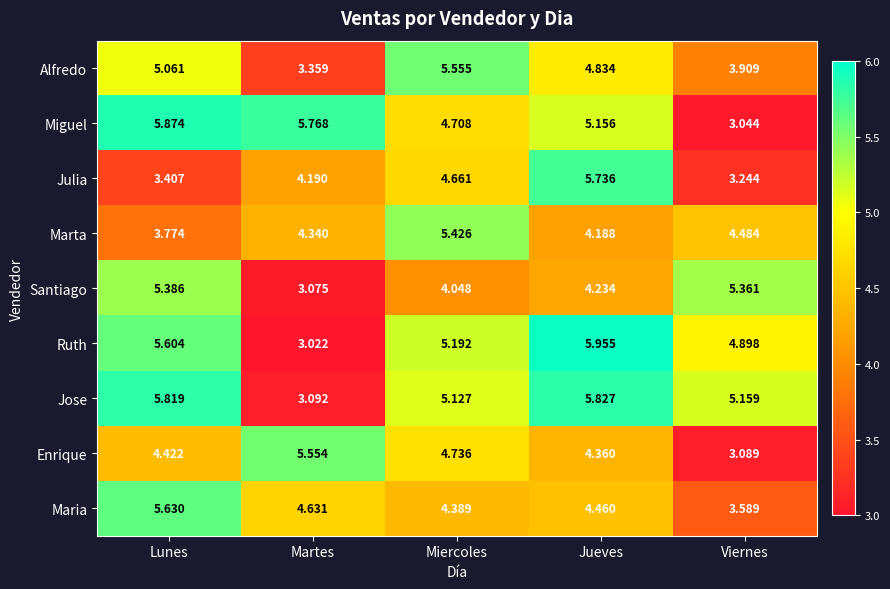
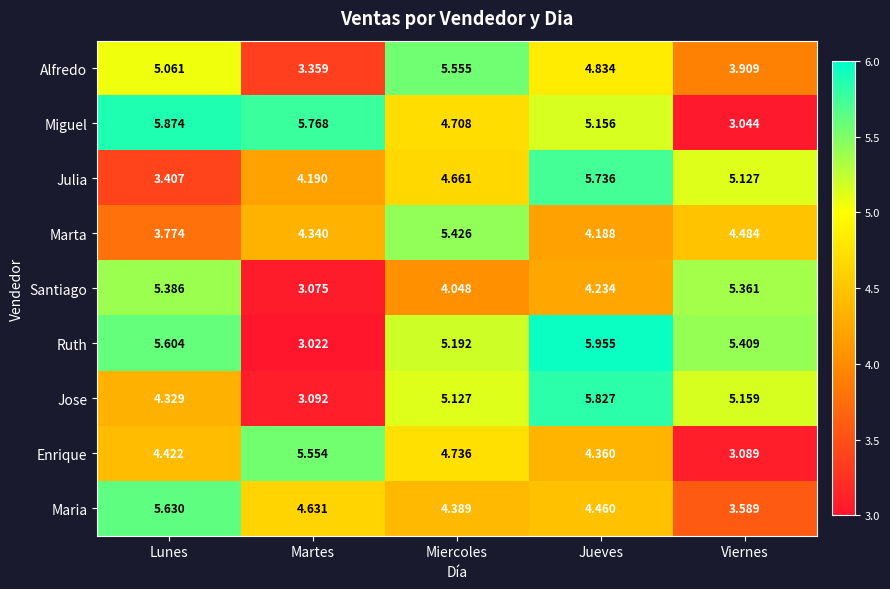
Julia, Viernes: 3.244 -> 5.127
Ruth, Viernes: 4.898 -> 5.409
Jose, Lunes: 5.819 -> 4.329
